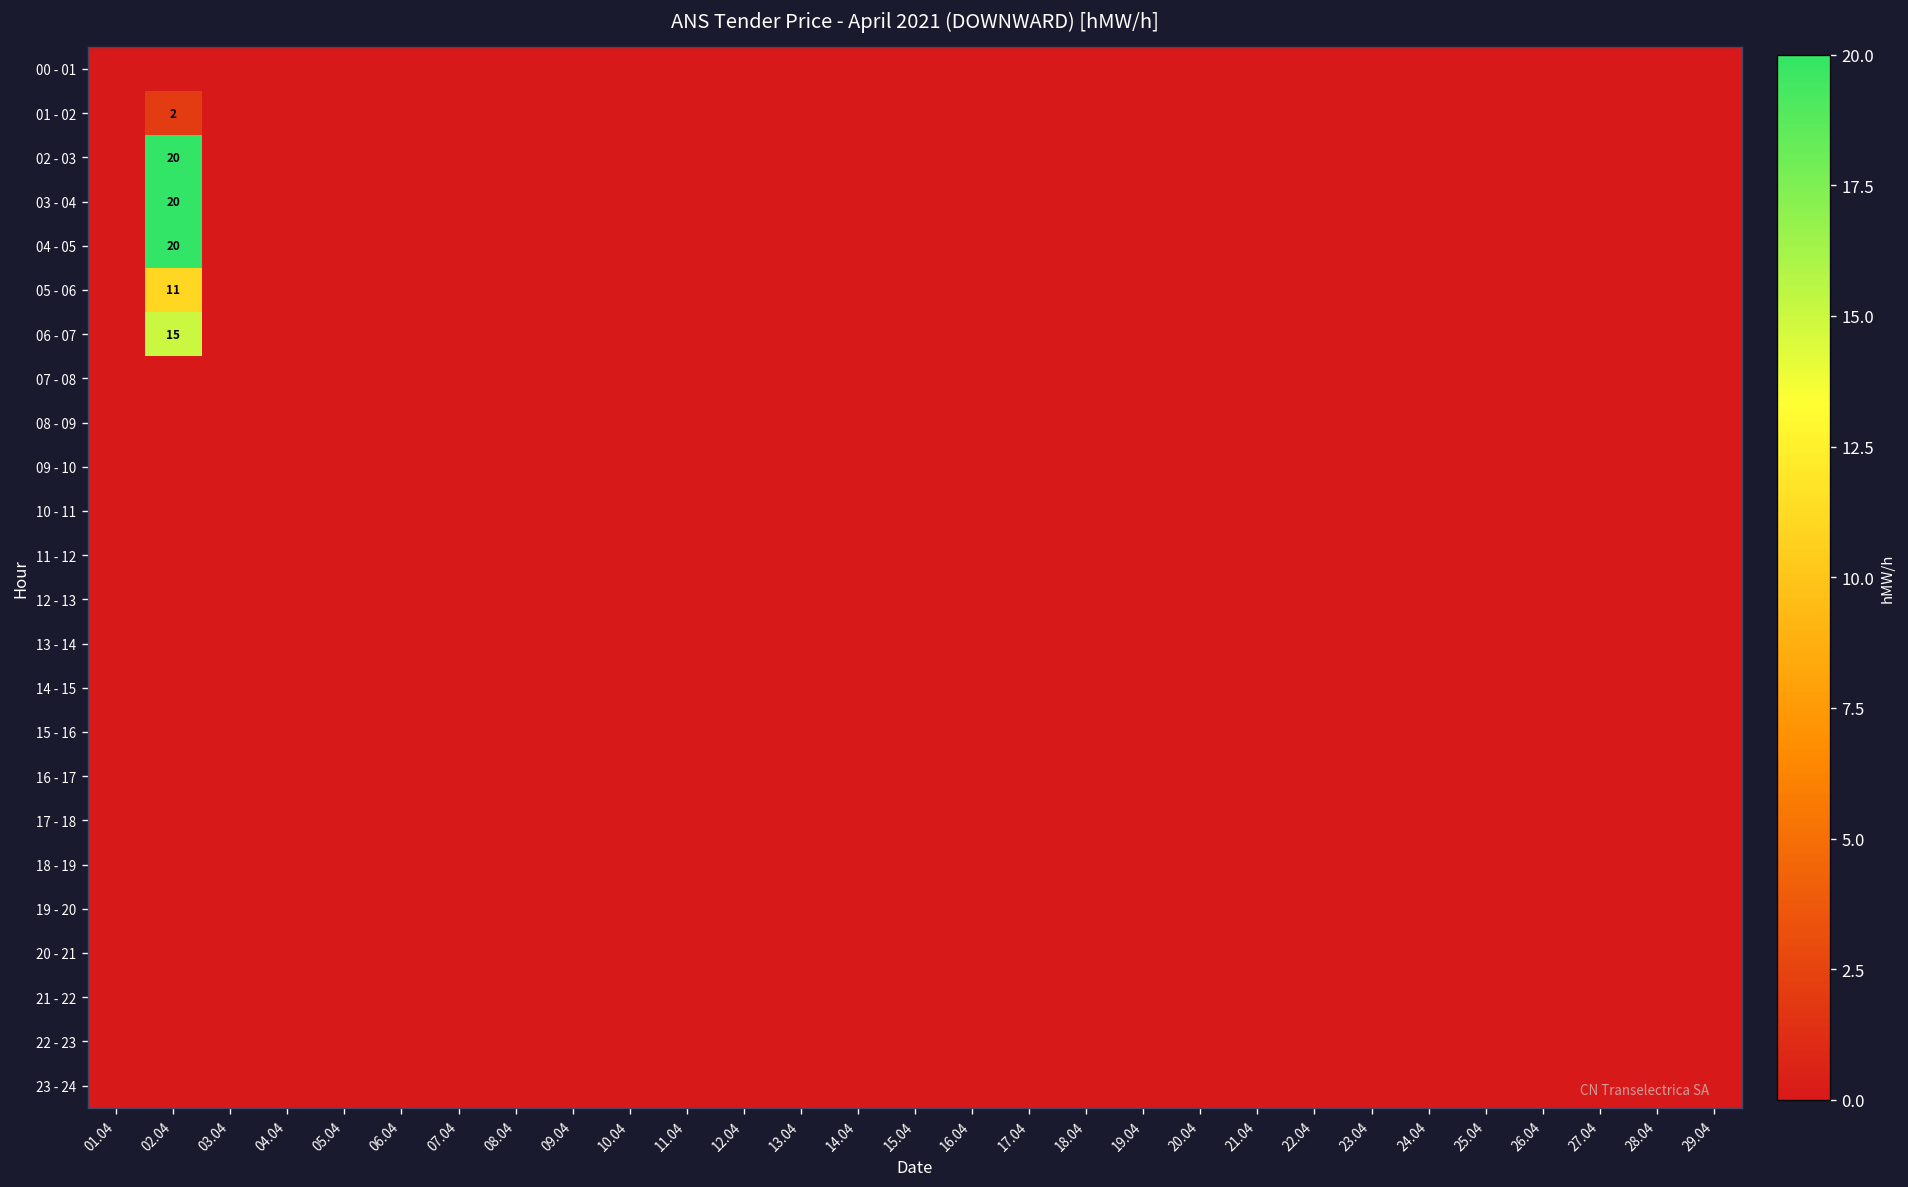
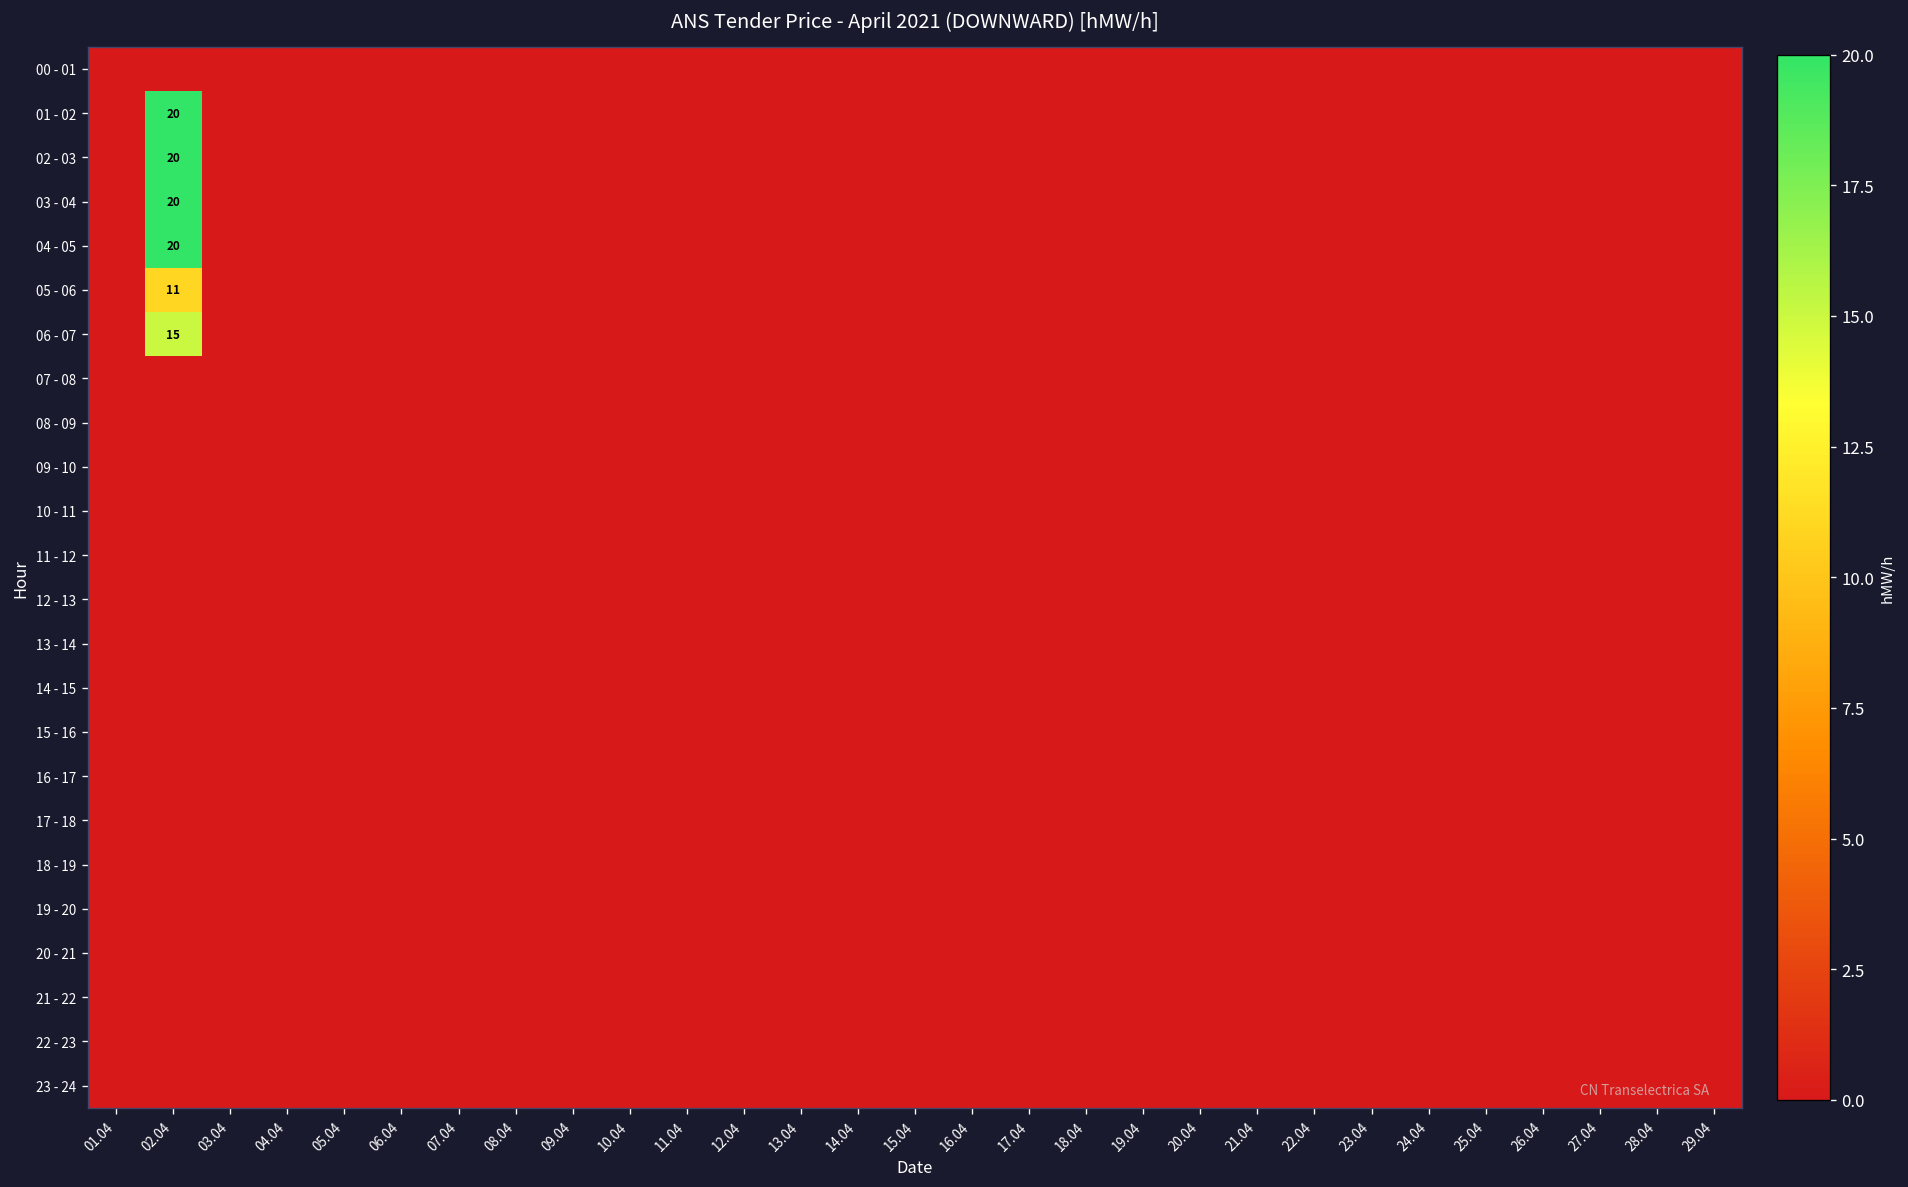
01 - 02, 02.04: 2 -> 20
